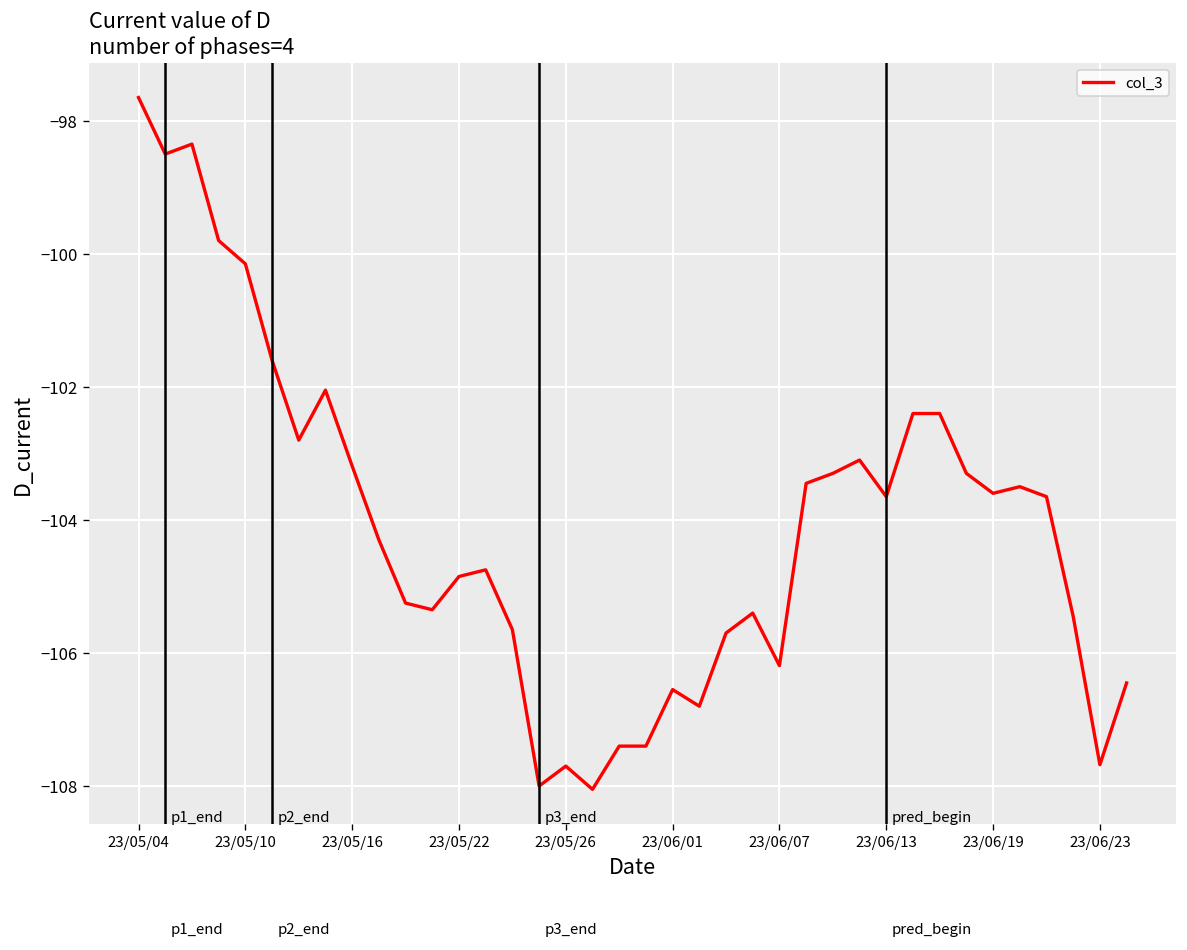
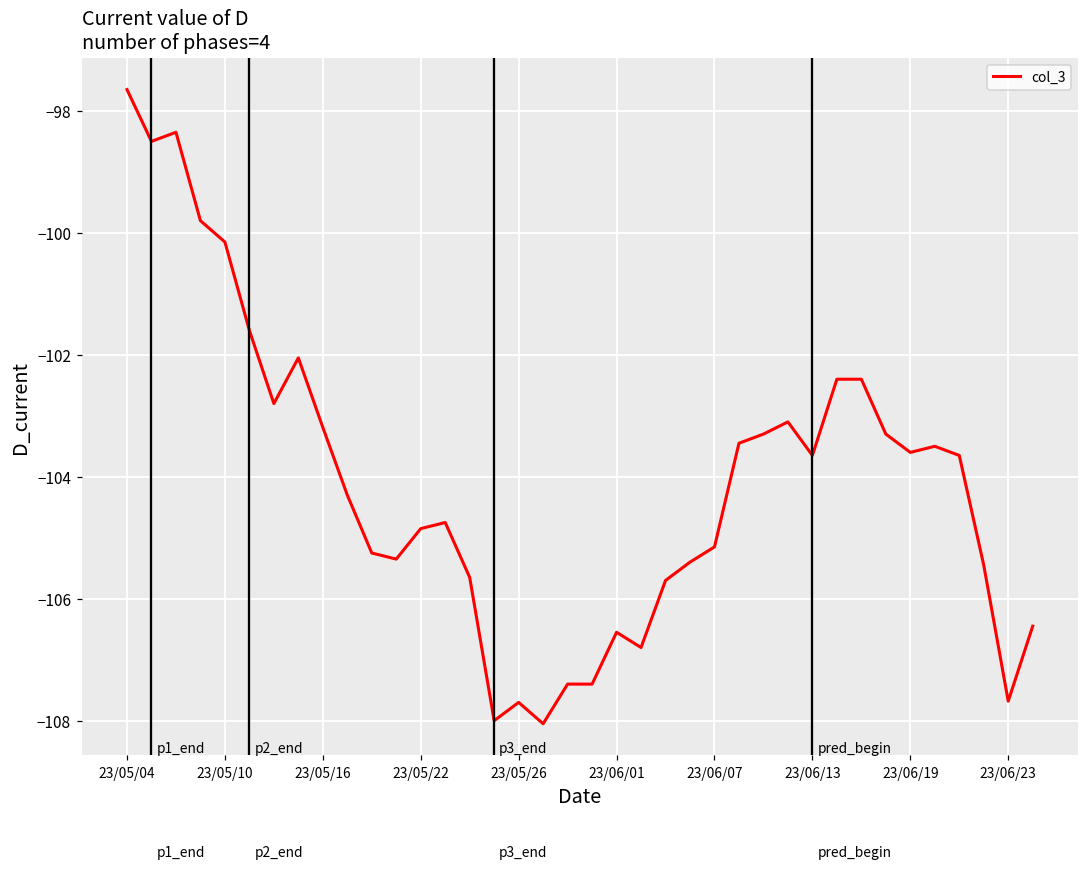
23/06/07: -106.2 -> -105.2
